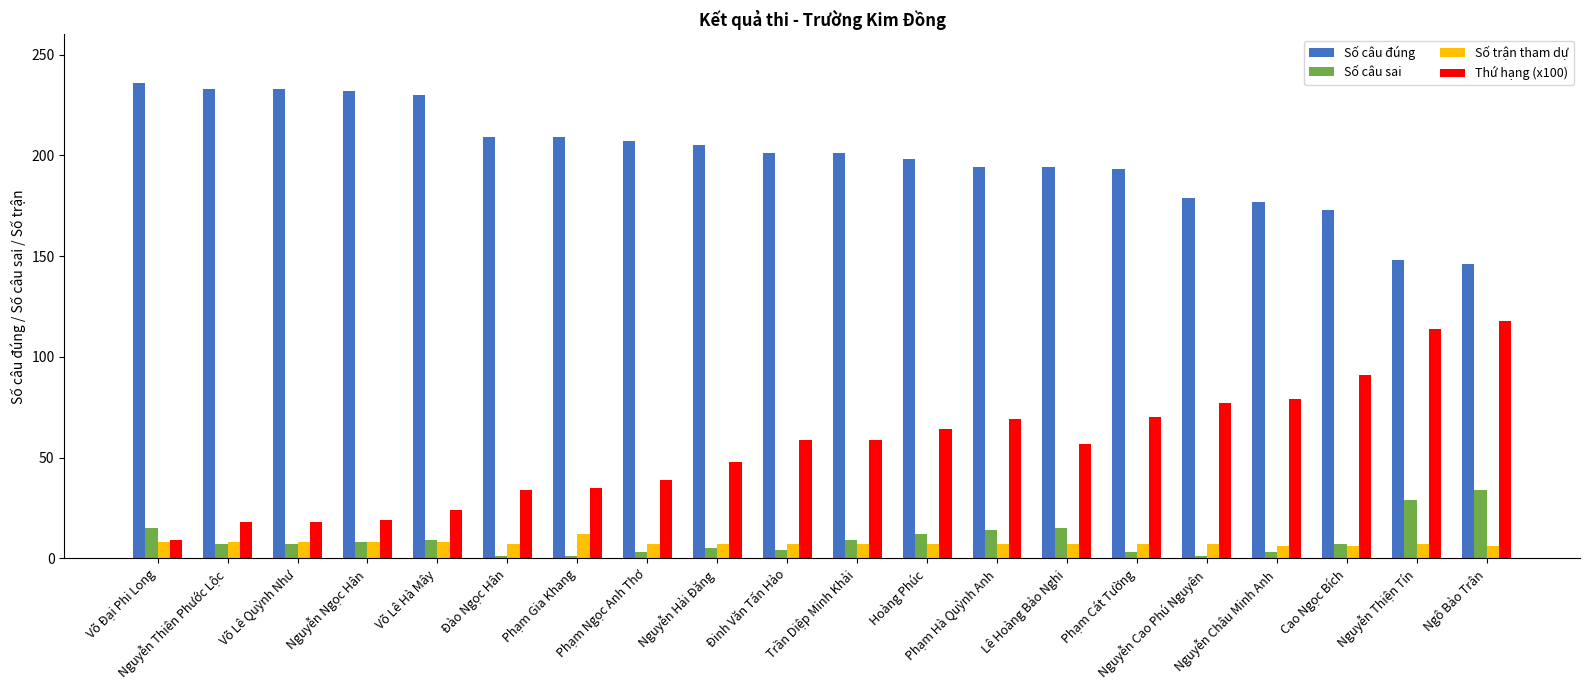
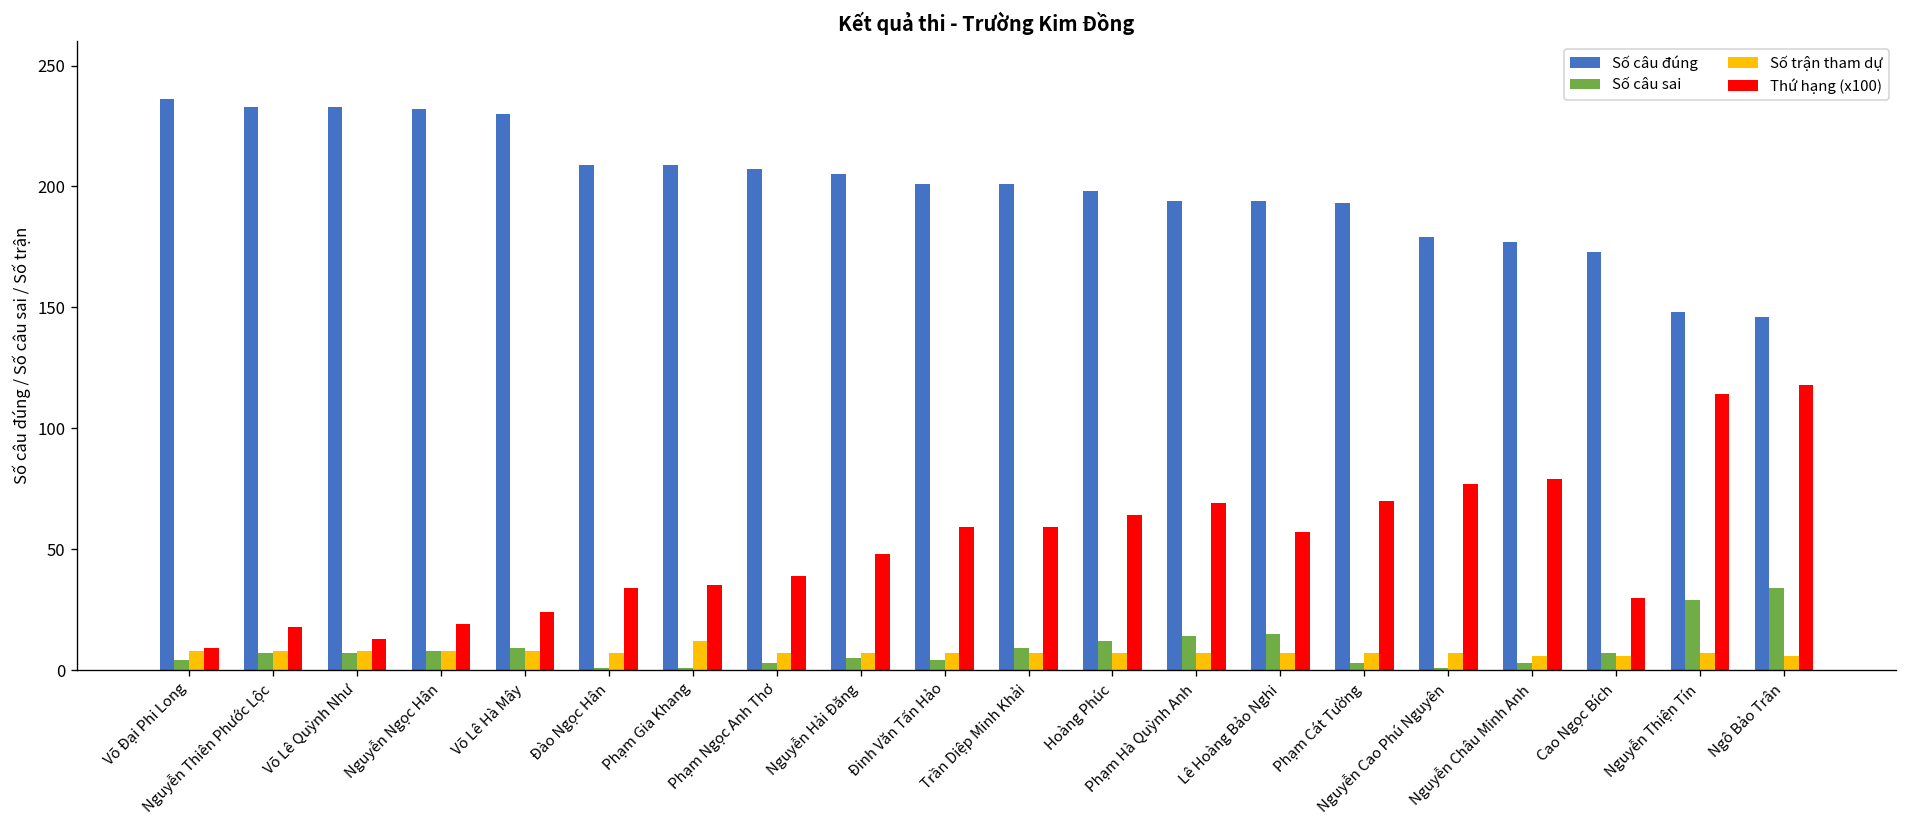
Số câu sai, Võ Đại Phi Long: 15 -> 4
Thứ hạng (x100), Võ Lê Quỳnh Như: 18 -> 13
Thứ hạng (x100), Cao Ngọc Bích: 91 -> 30
